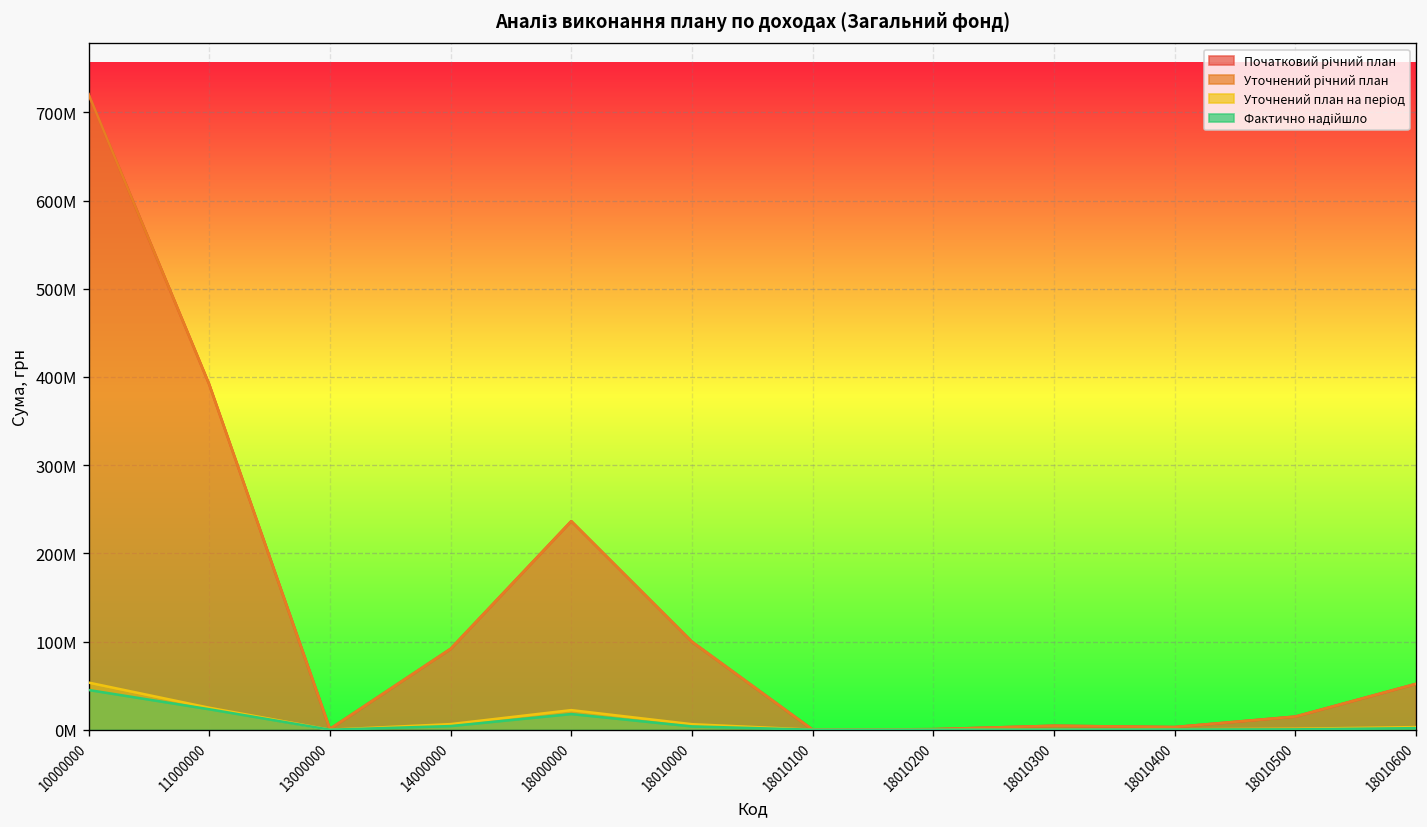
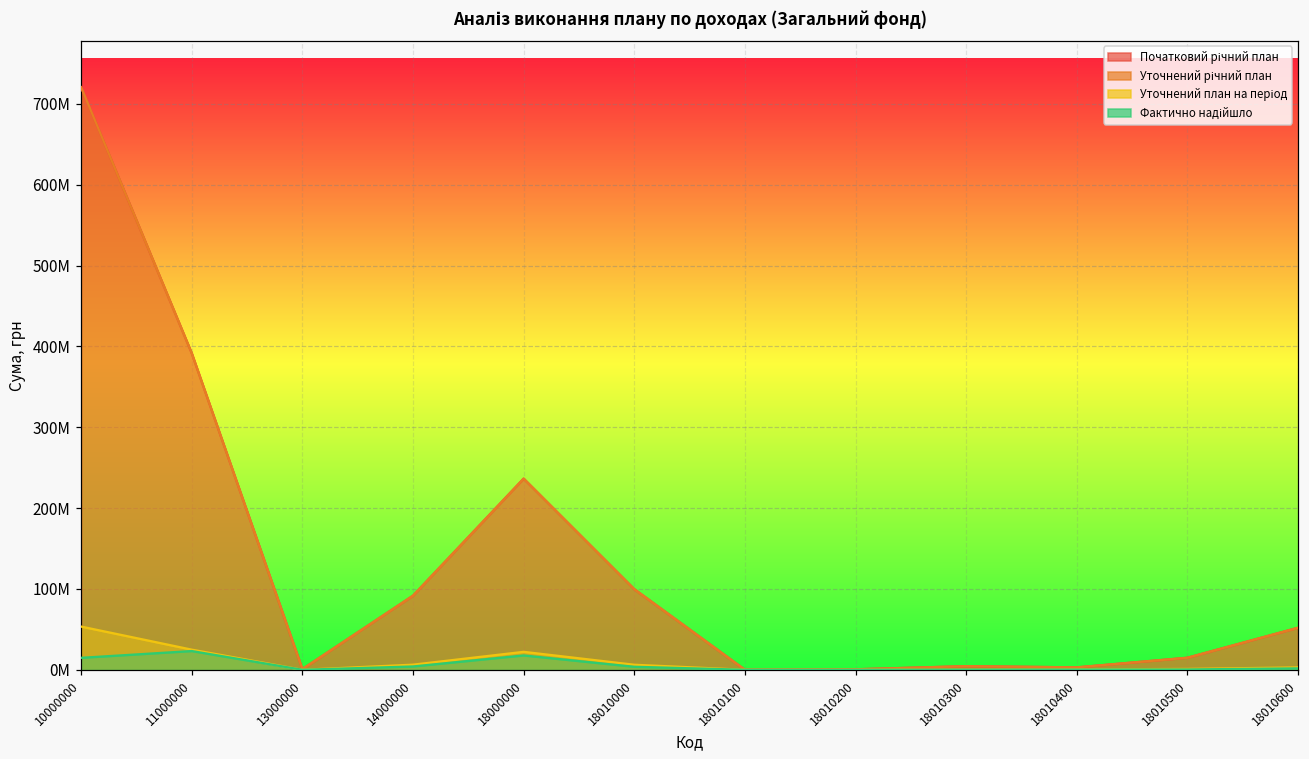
Фактично надійшло, 10000000: 50000000 -> 10000000
